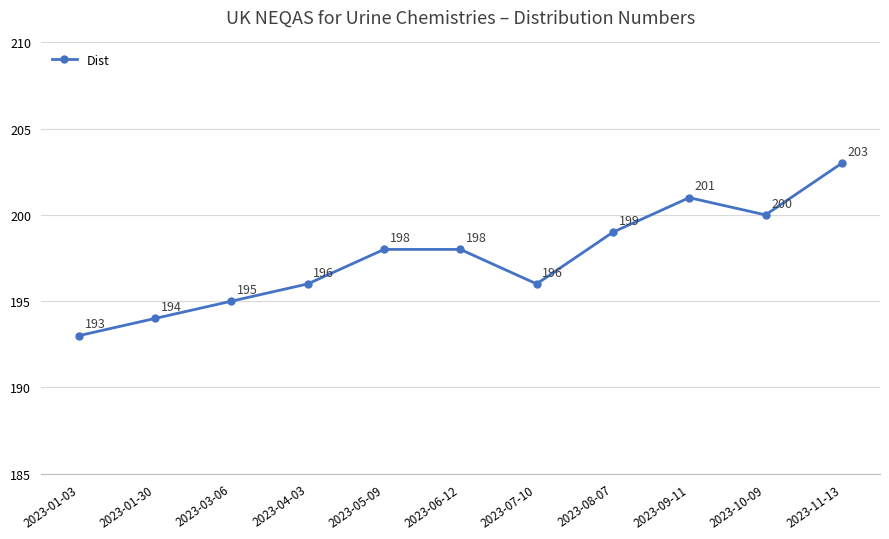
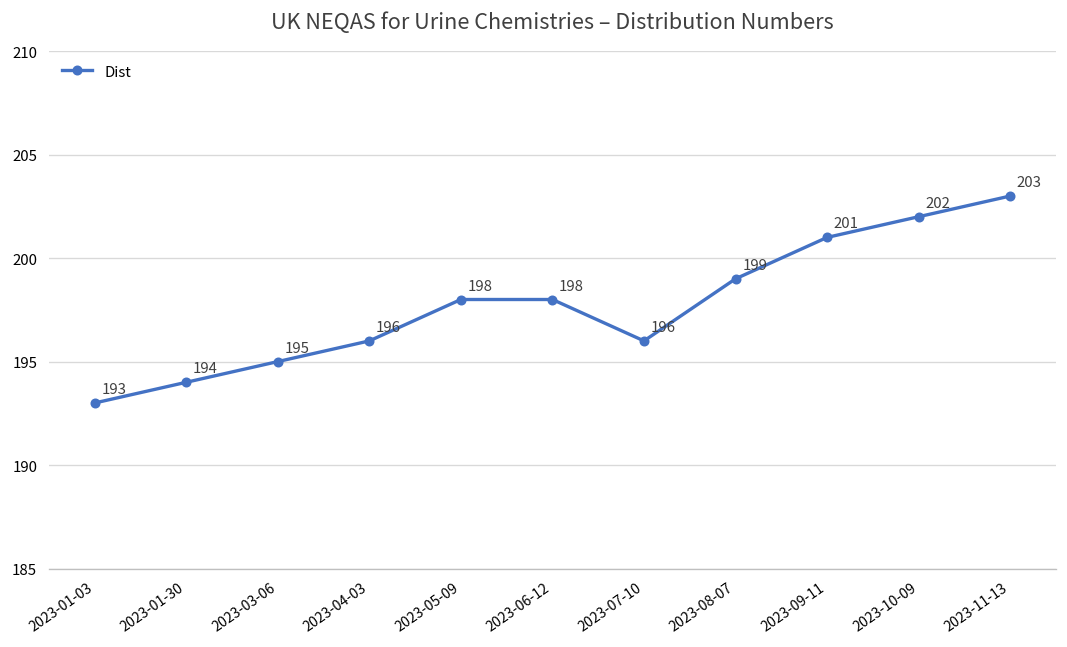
2023-10-09: 200 -> 202
